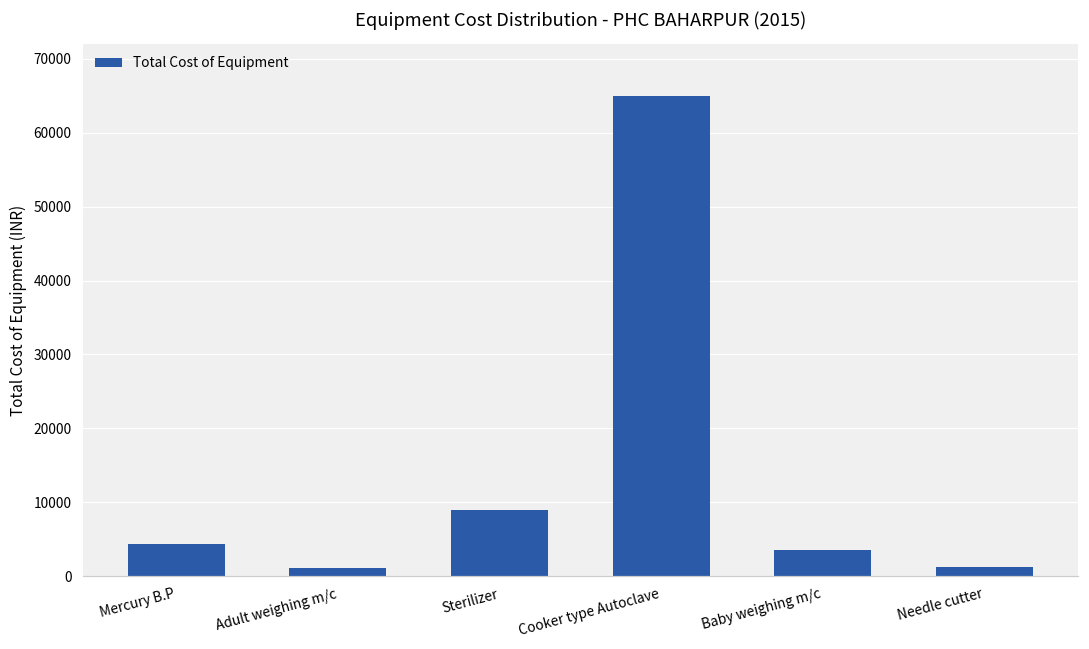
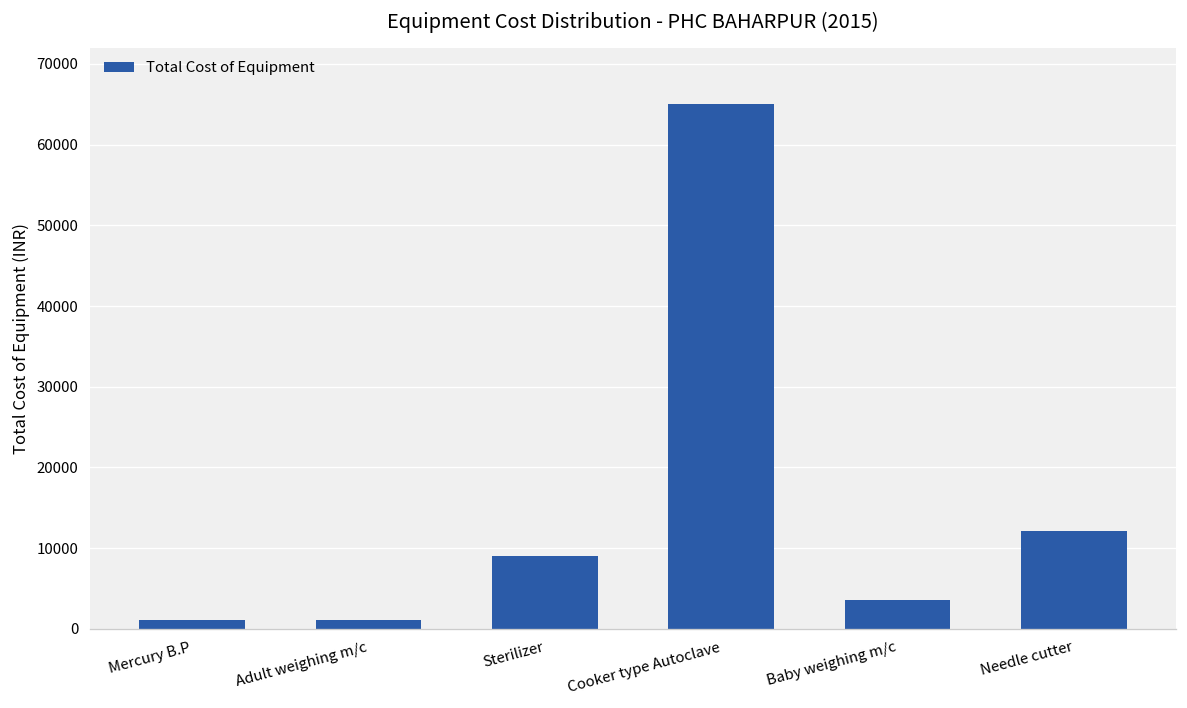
Mercury B.P: 4000 -> 1000
Needle cutter: 1000 -> 12000
